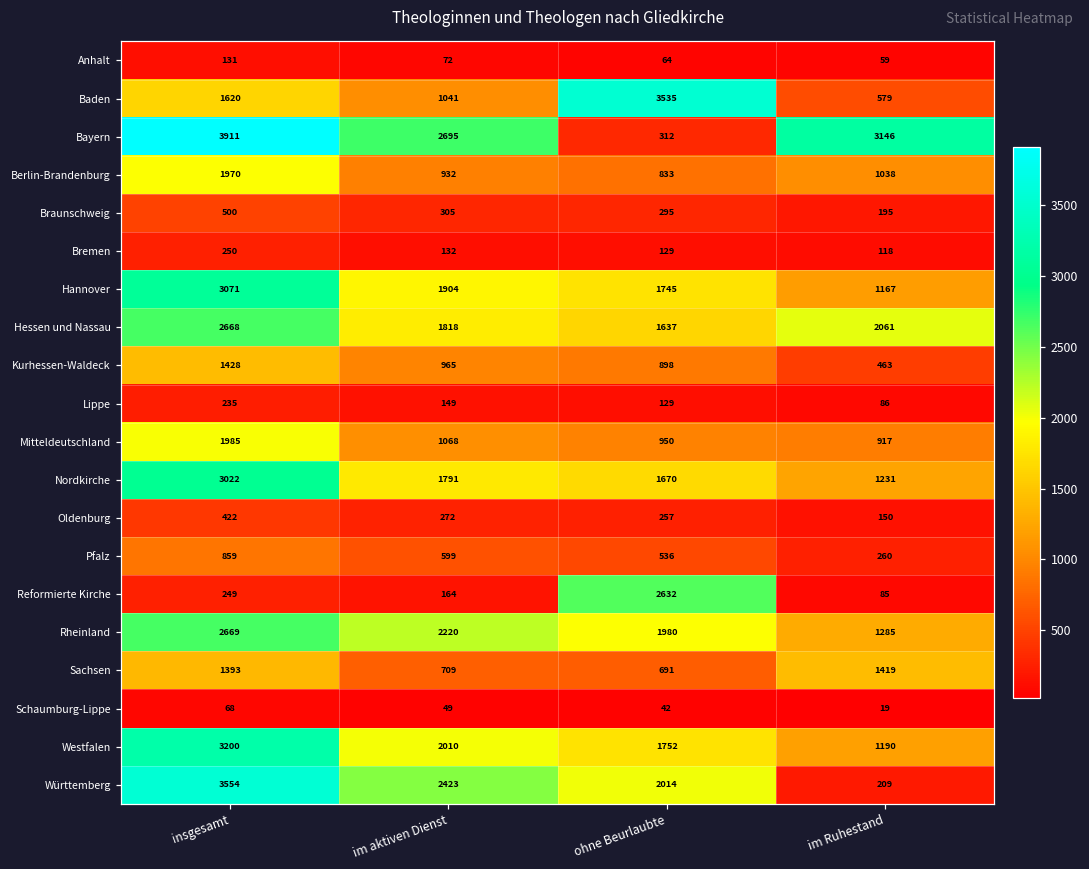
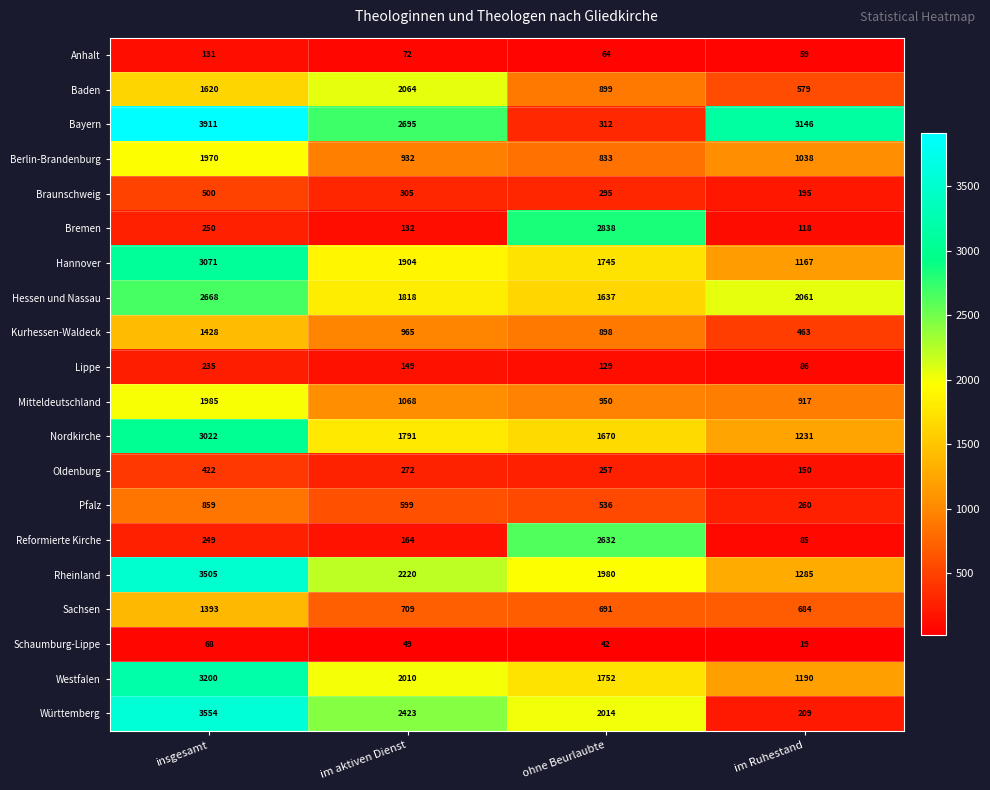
Baden, im aktiven Dienst: 1041 -> 2064
Baden, ohne Beurlaubte: 3535 -> 899
Bremen, ohne Beurlaubte: 129 -> 2838
Rheinland, insgesamt: 2669 -> 3505
Sachsen, im Ruhestand: 1419 -> 684
